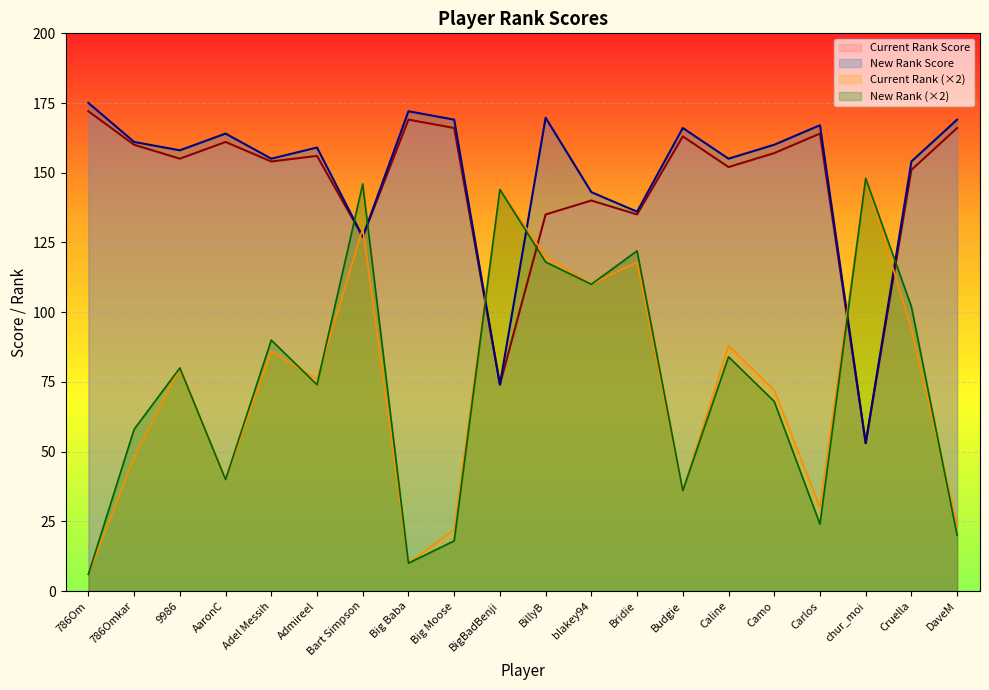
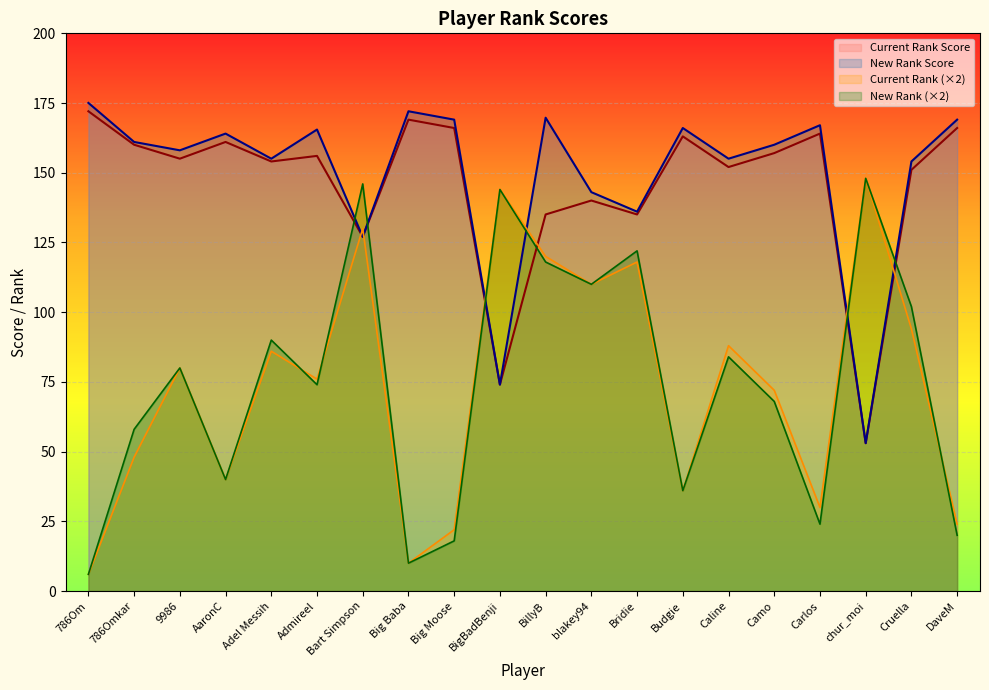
New Rank Score, Admireel: 159 -> 165
